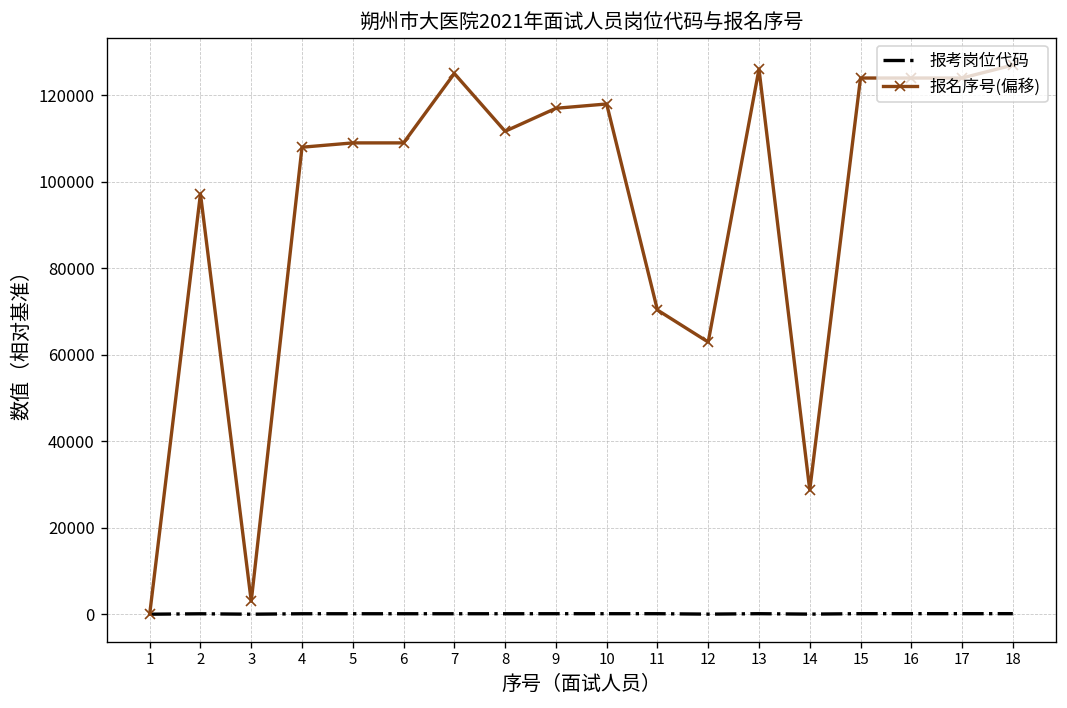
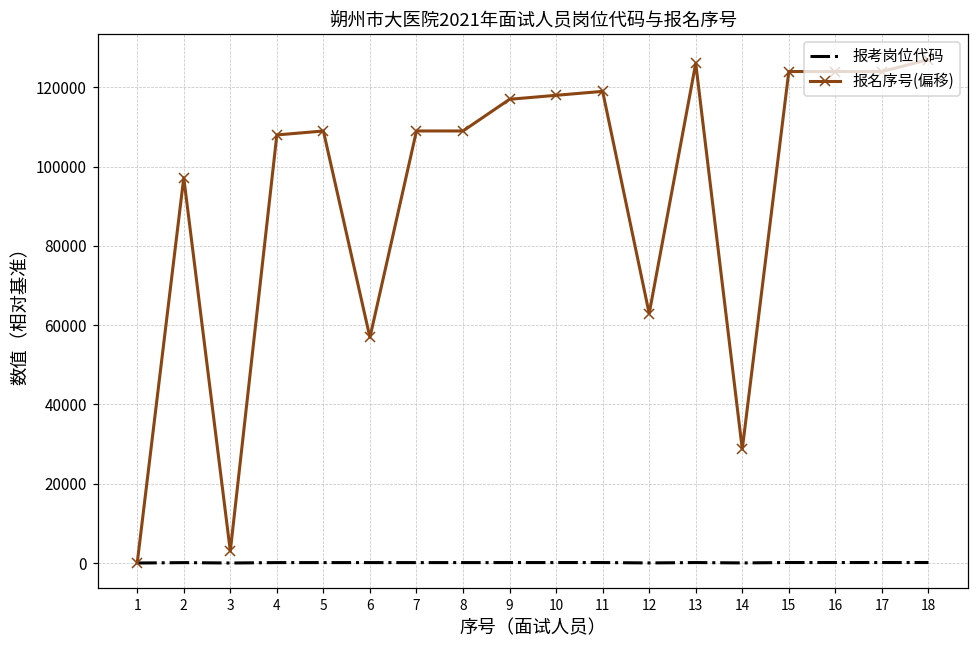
报名序号(偏移), 6: 109000 -> 57000
报名序号(偏移), 7: 125000 -> 109000
报名序号(偏移), 8: 112000 -> 109000
报名序号(偏移), 11: 70000 -> 119000
